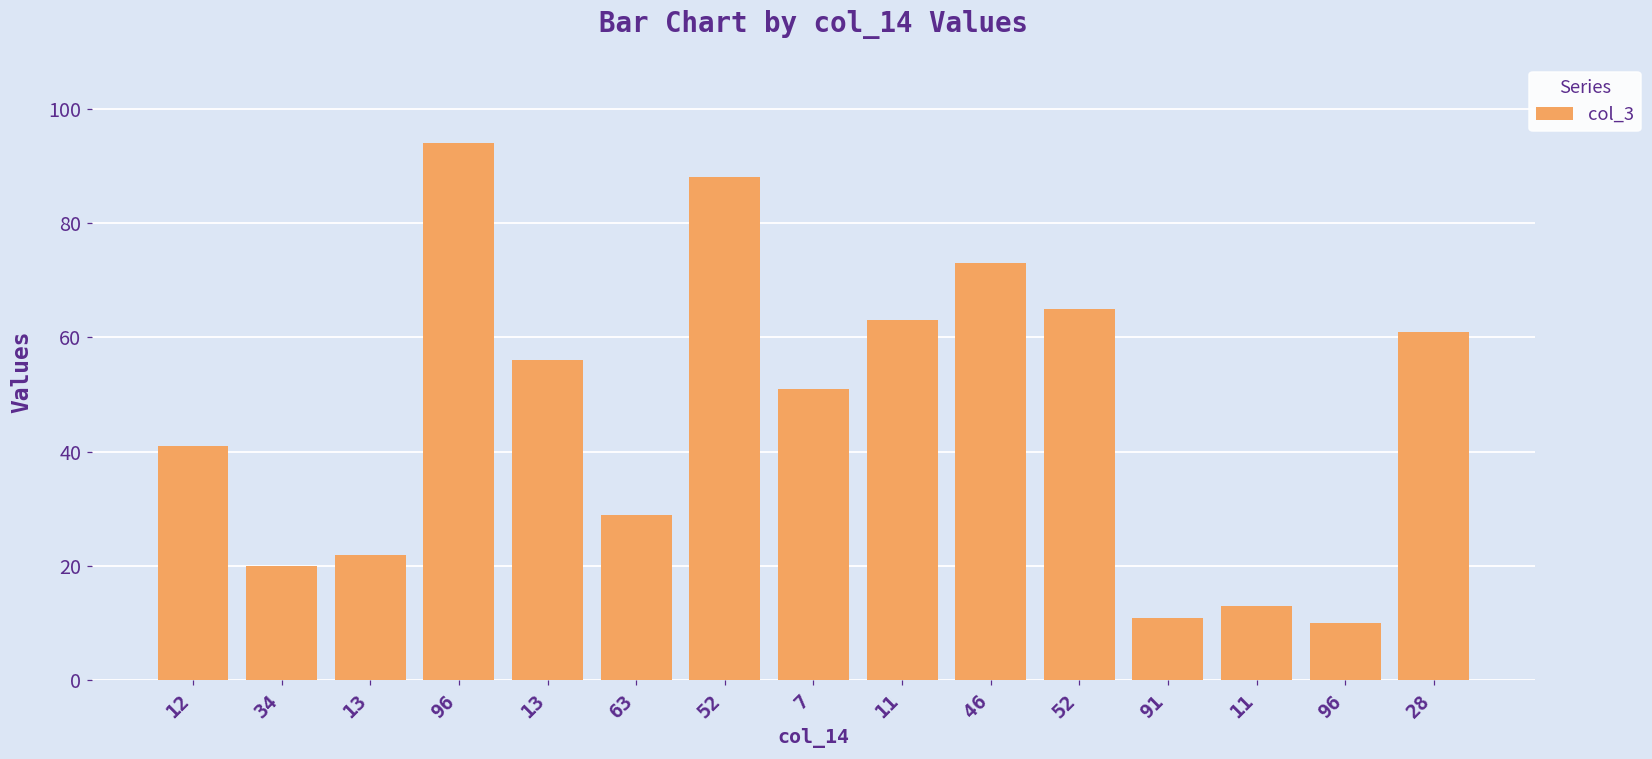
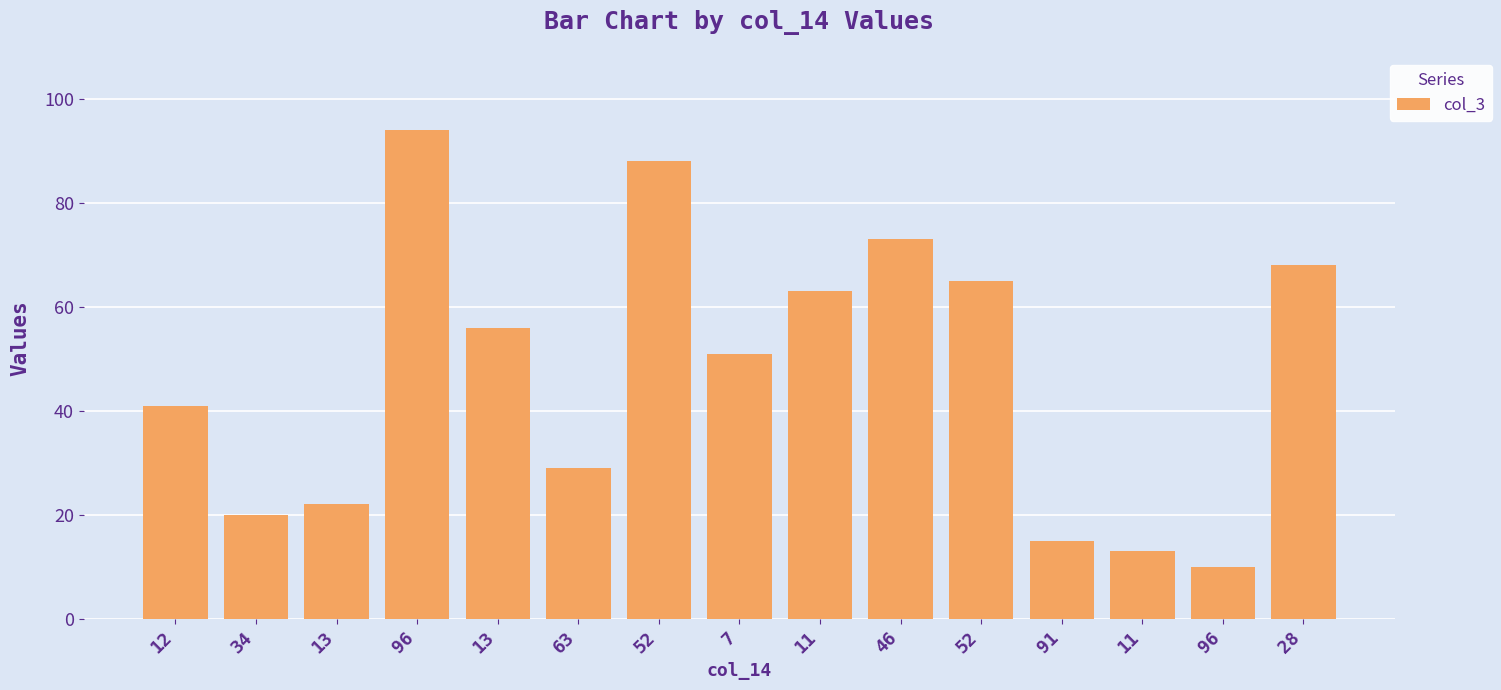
91: 11 -> 15
28: 61 -> 68
